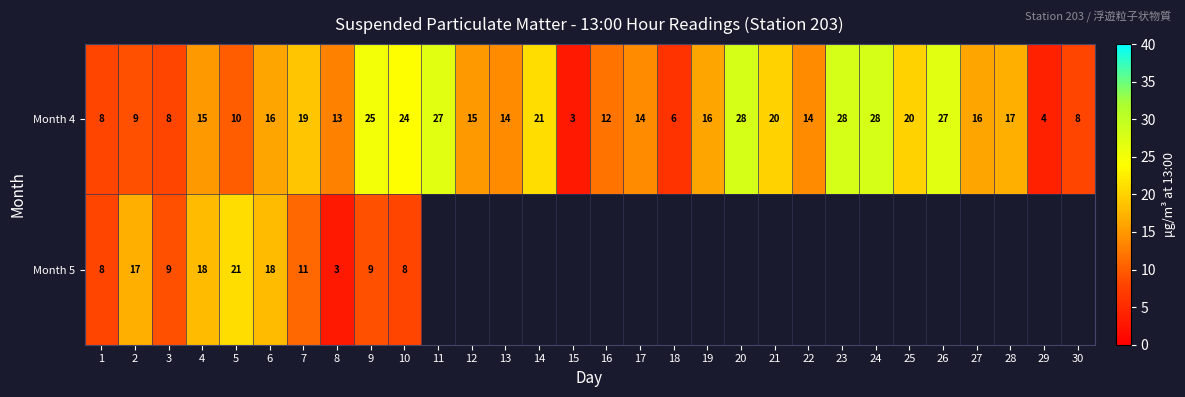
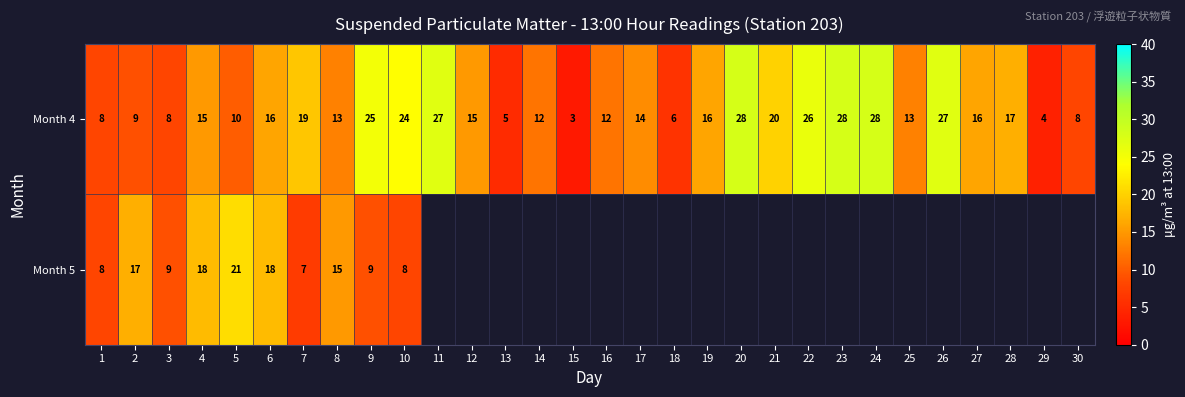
Month 4, 13: 14 -> 5
Month 4, 14: 21 -> 12
Month 4, 22: 14 -> 26
Month 4, 25: 20 -> 13
Month 5, 7: 11 -> 7
Month 5, 8: 3 -> 15
